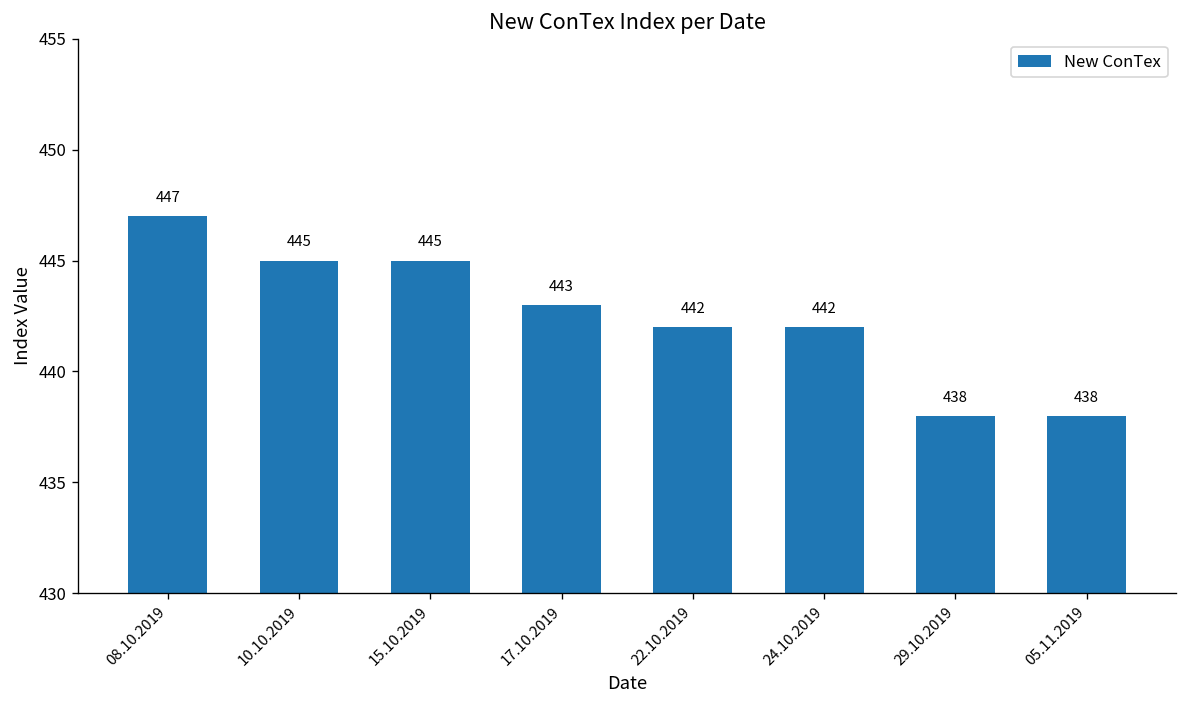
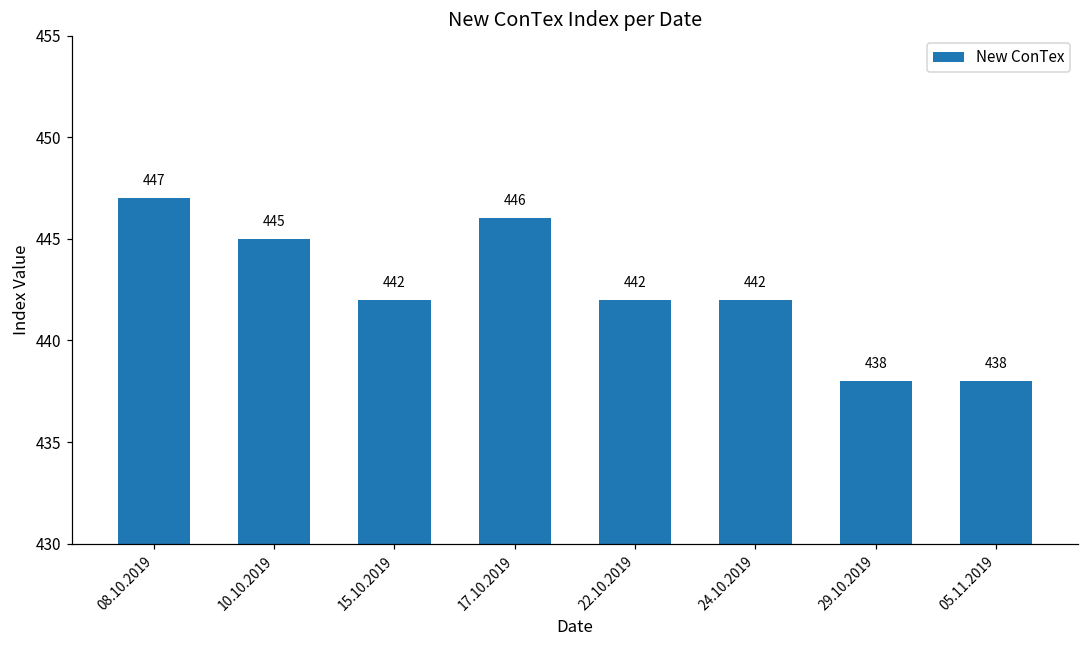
15.10.2019: 445 -> 442
17.10.2019: 443 -> 446
